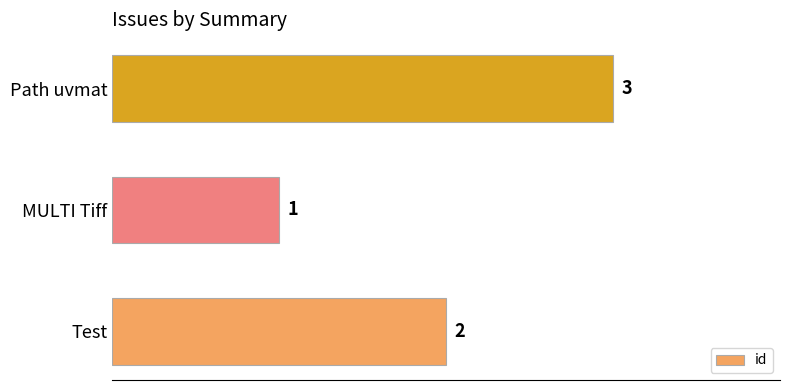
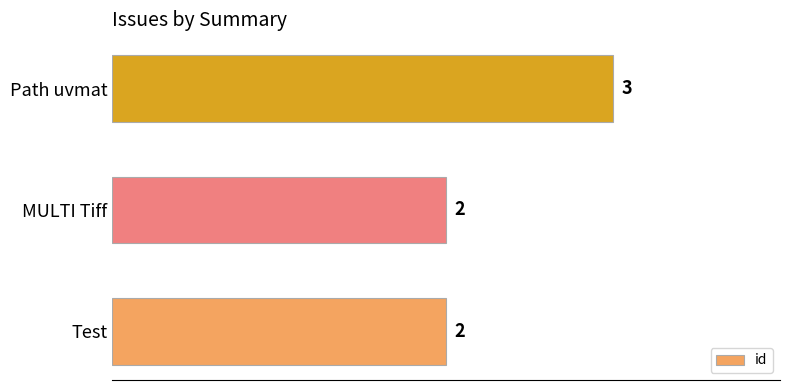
MULTI Tiff: 1 -> 2
